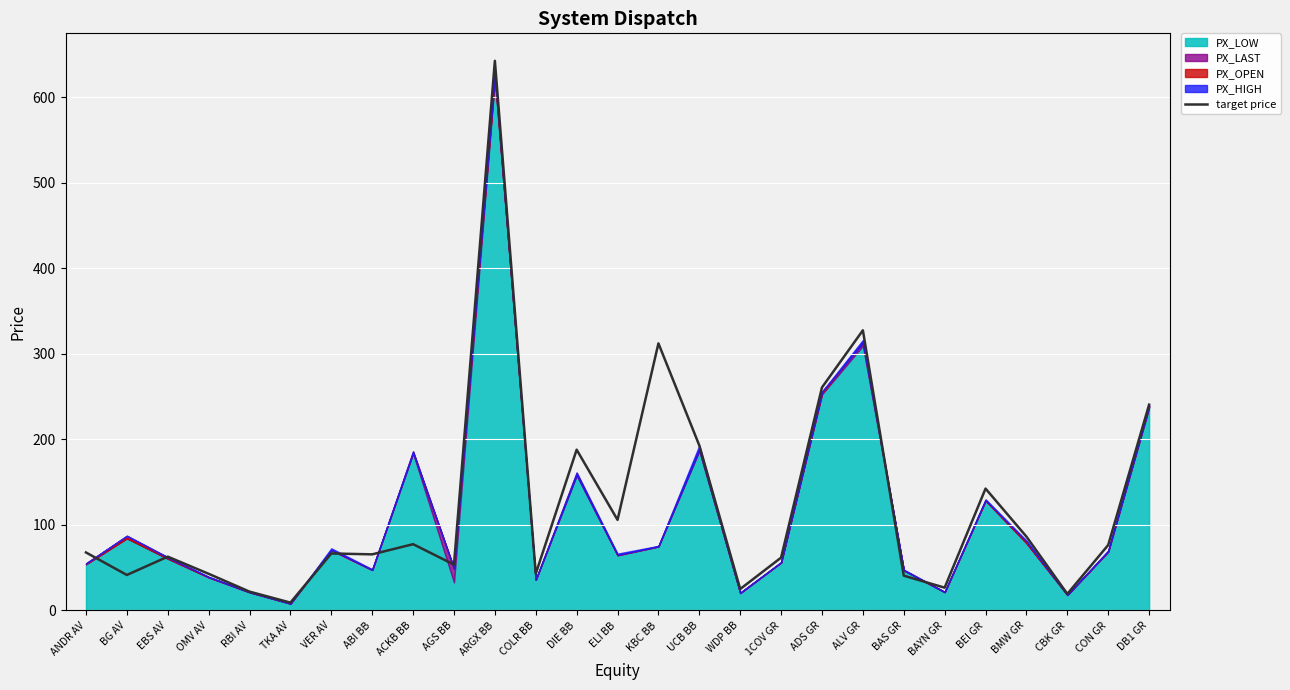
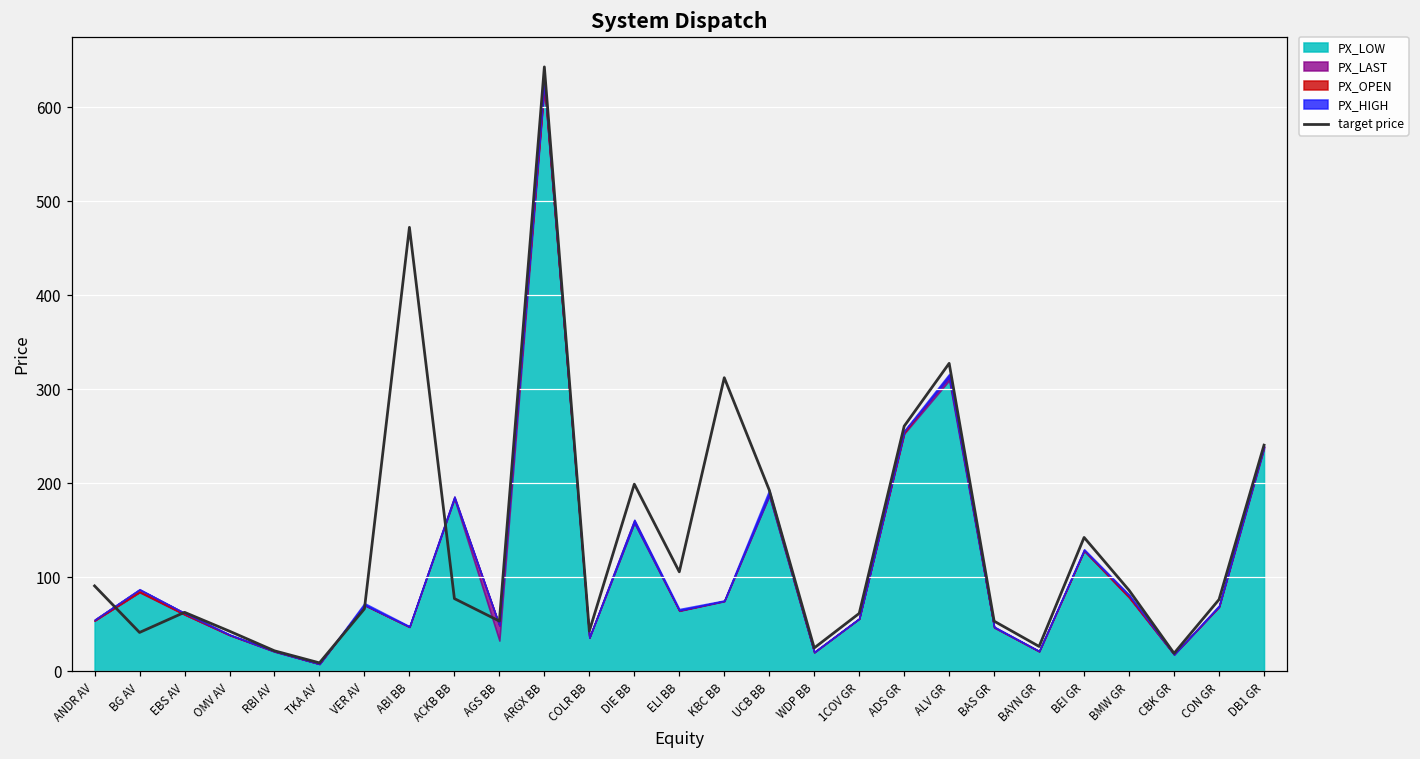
target price, ANDR AV: 70 -> 90
target price, ABI BB: 70 -> 470
target price, DIE BB: 190 -> 200
target price, BAS GR: 40 -> 50
